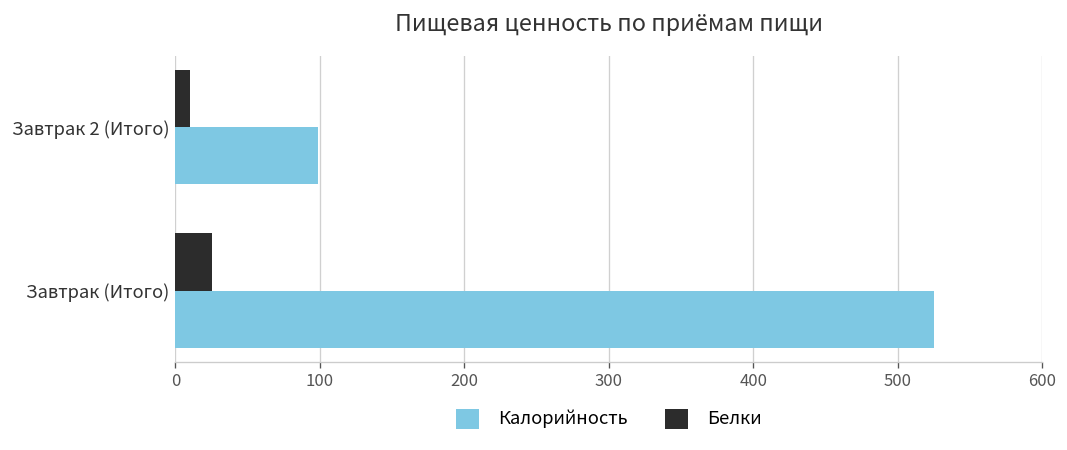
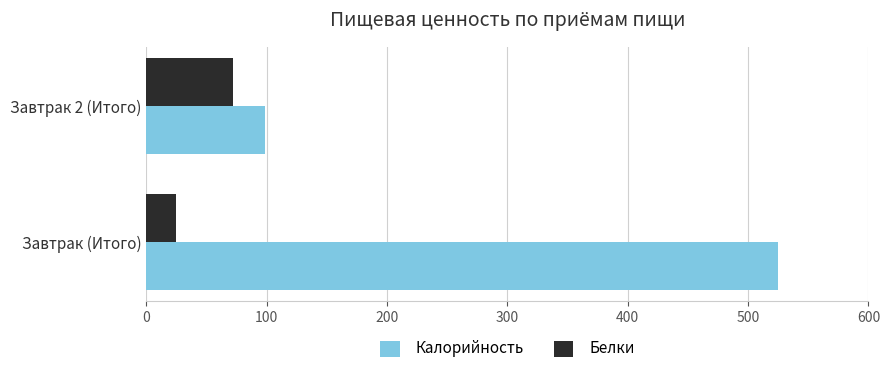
Белки, Завтрак 2 (Итого): 10 -> 72
